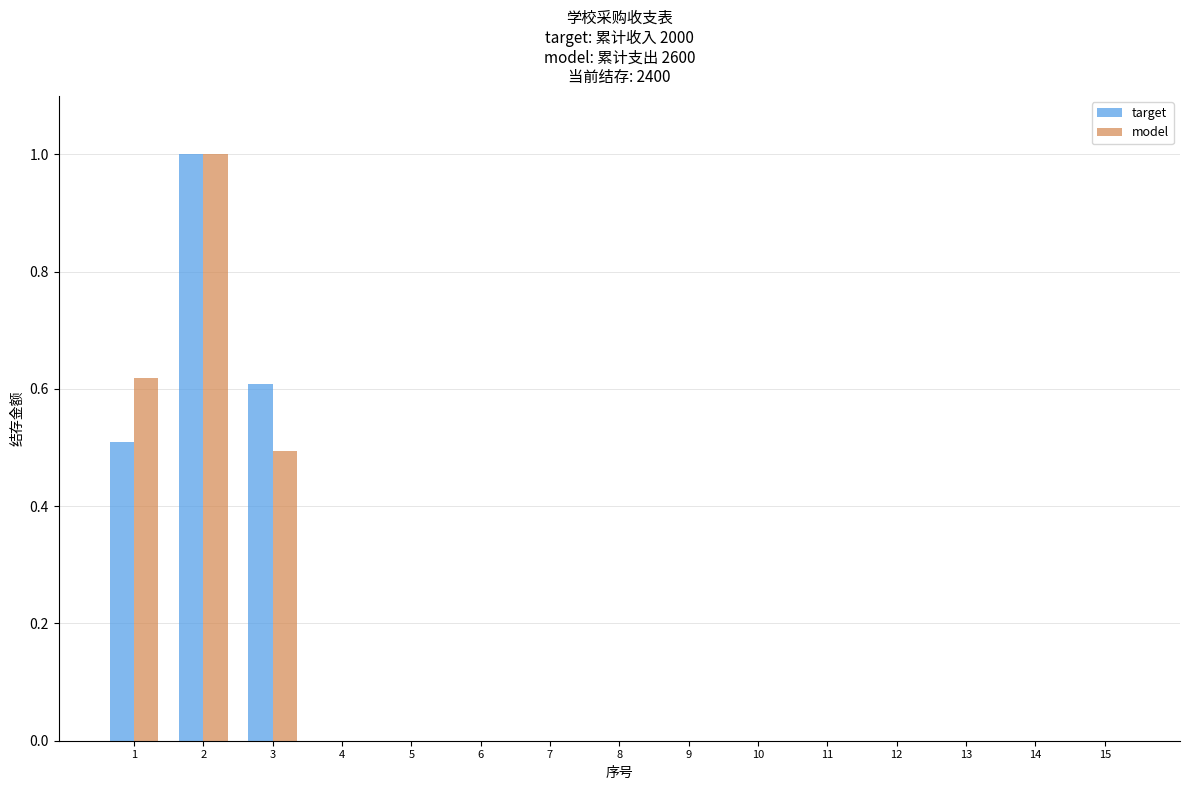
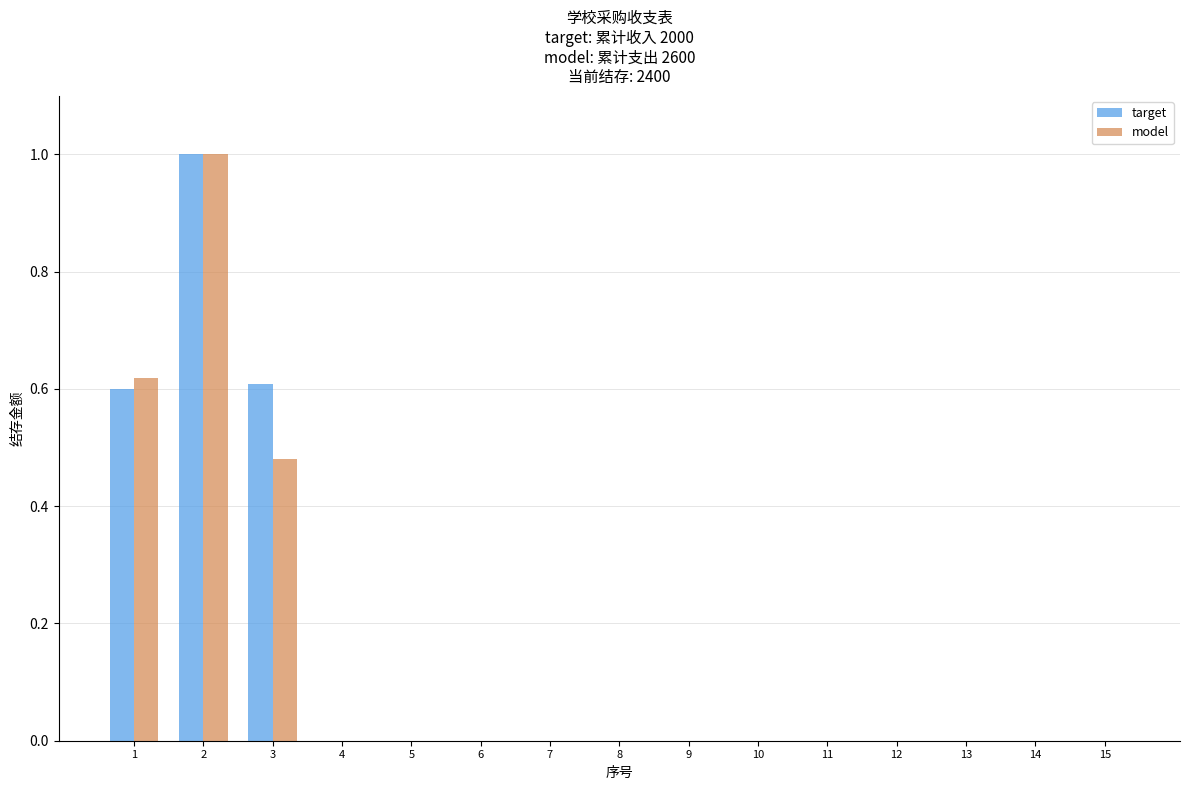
target, 1: 0.51 -> 0.60
model, 3: 0.49 -> 0.48
